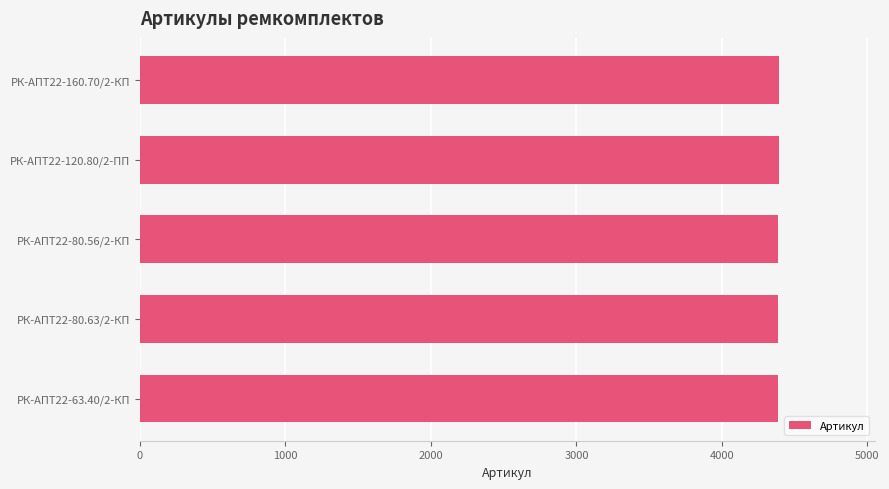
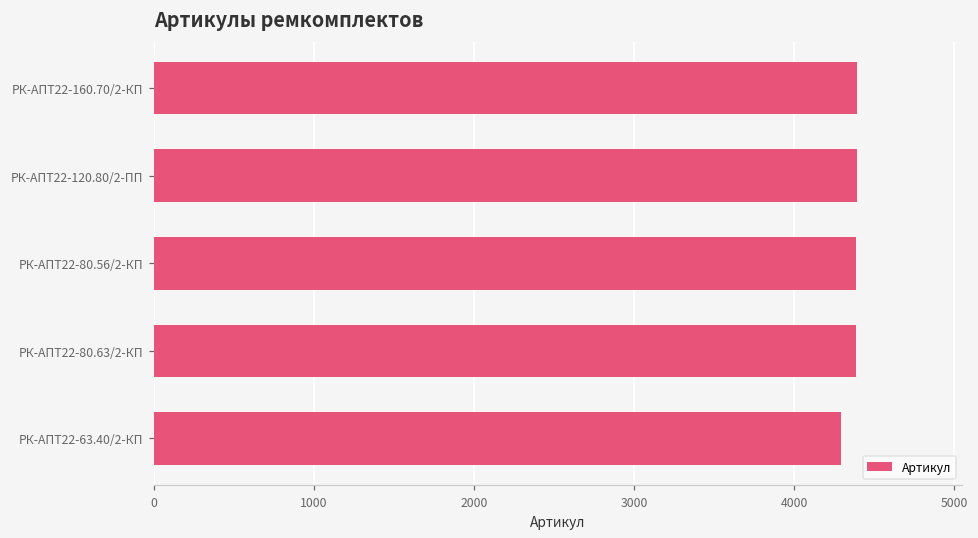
РК-АПТ22-63.40/2-КП: 4390 -> 4300
